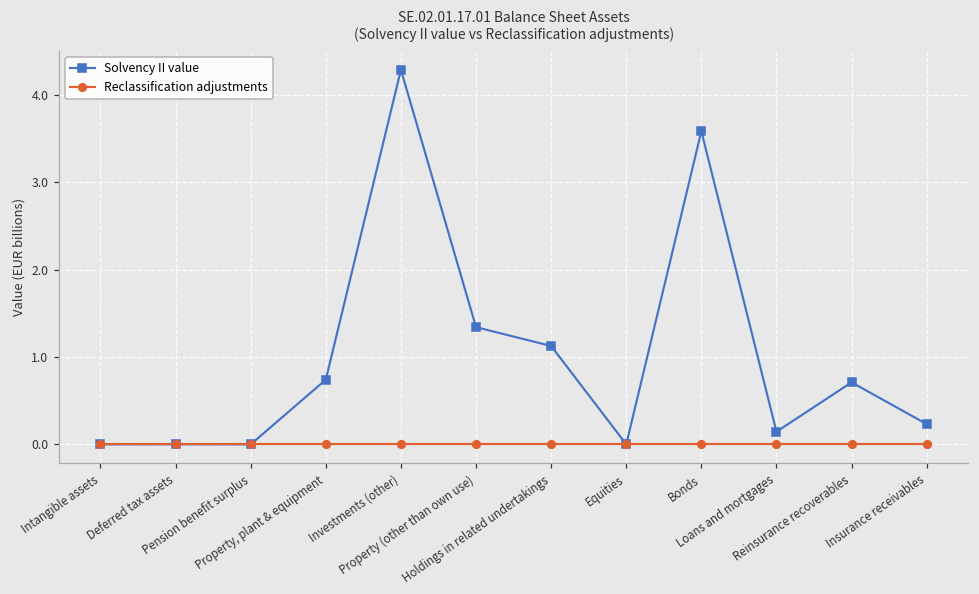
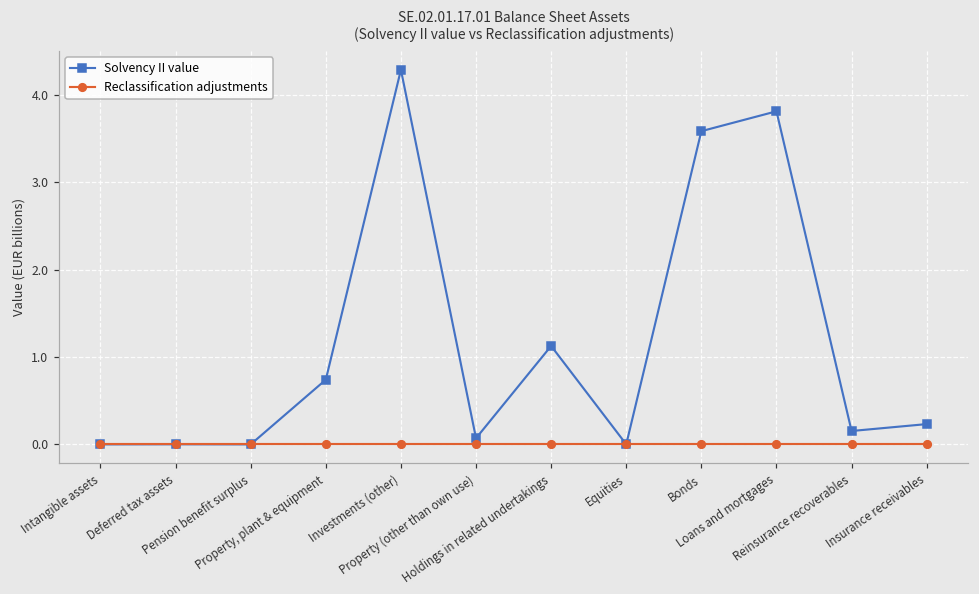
Solvency II value, Property (other than own use): 1.3 -> 0.1
Solvency II value, Loans and mortgages: 0.1 -> 3.8
Solvency II value, Reinsurance recoverables: 0.7 -> 0.2
